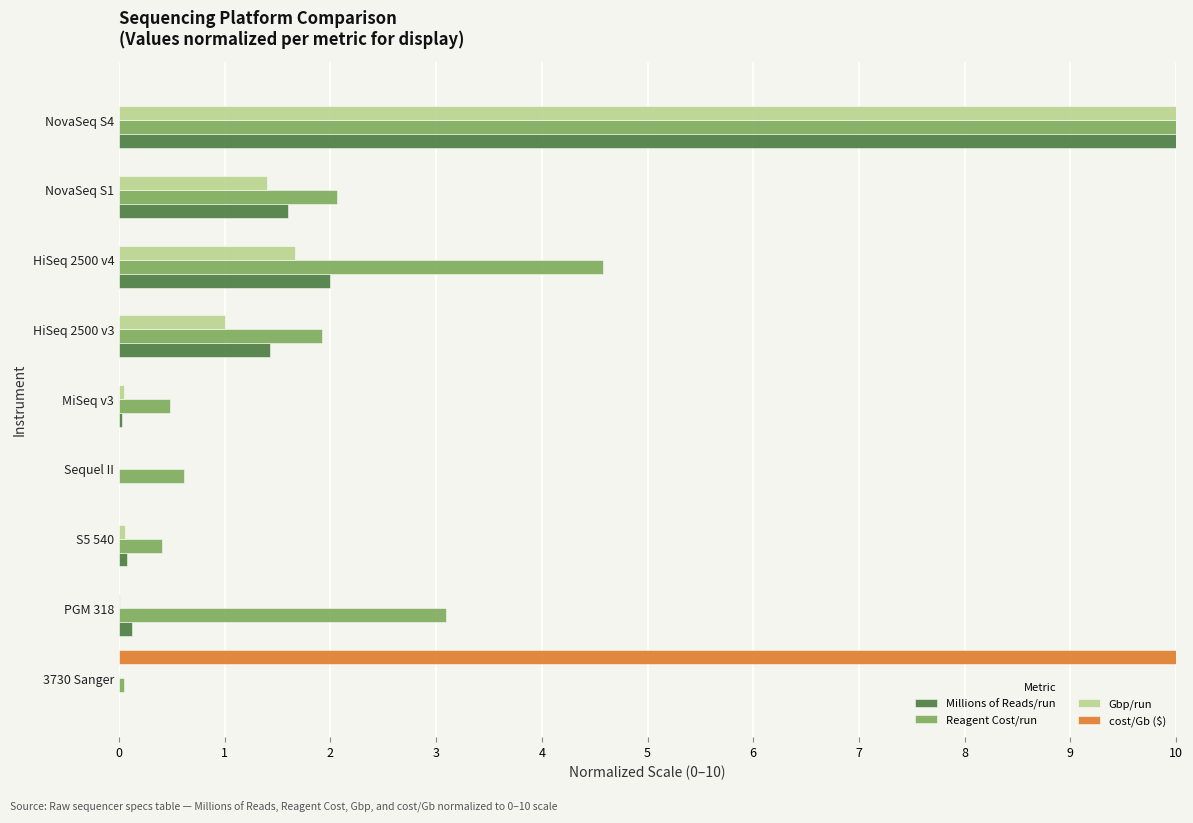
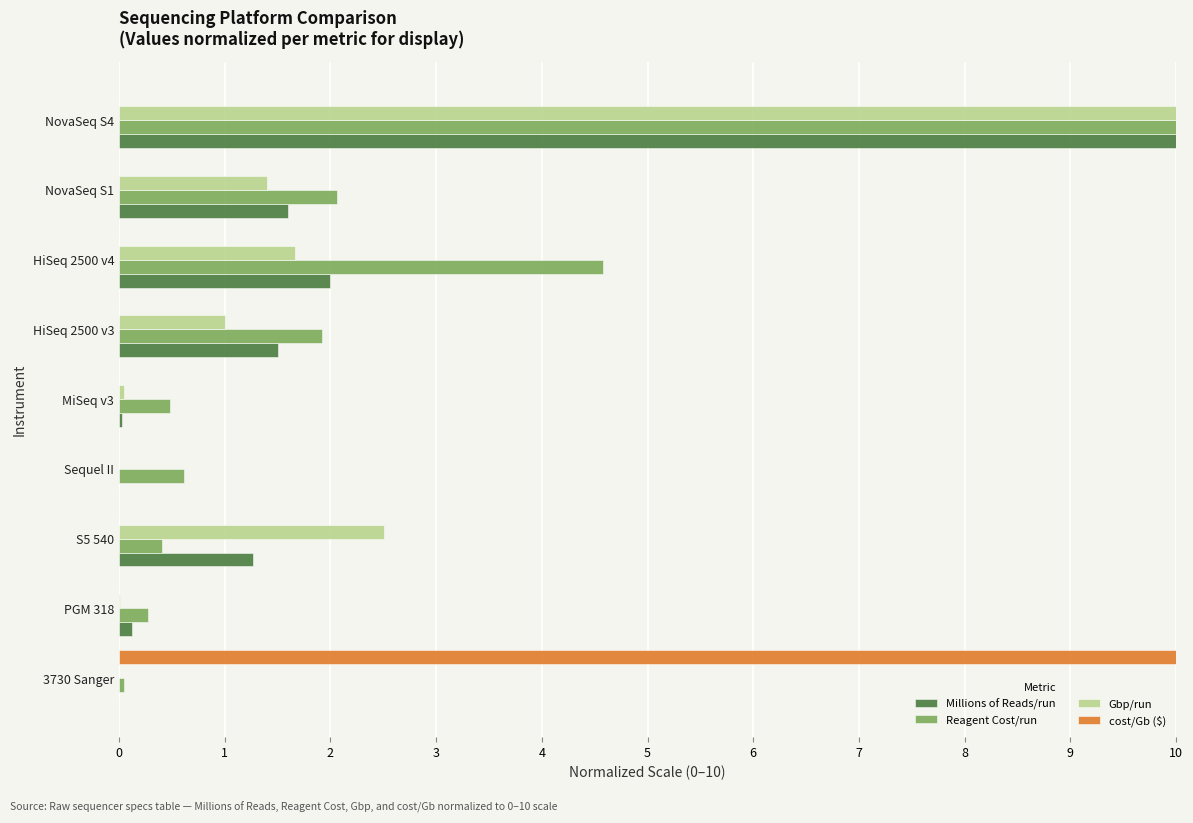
Millions of Reads/run, HiSeq 2500 v3: 1.42 -> 1.50
Gbp/run, S5 540: 0.05 -> 2.51
Millions of Reads/run, S5 540: 0.08 -> 1.26
Reagent Cost/run, PGM 318: 3.10 -> 0.28
